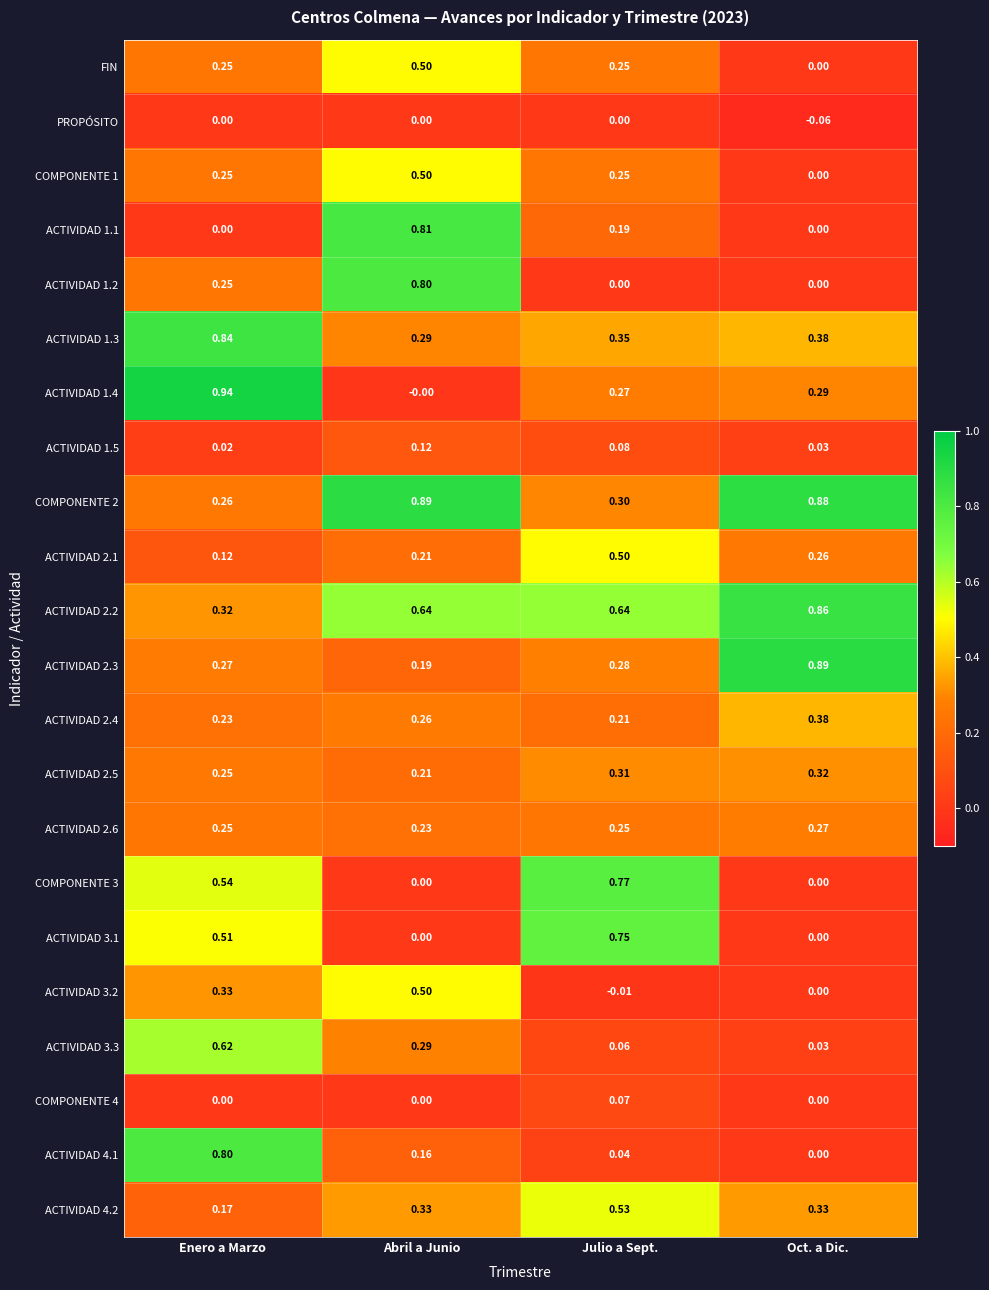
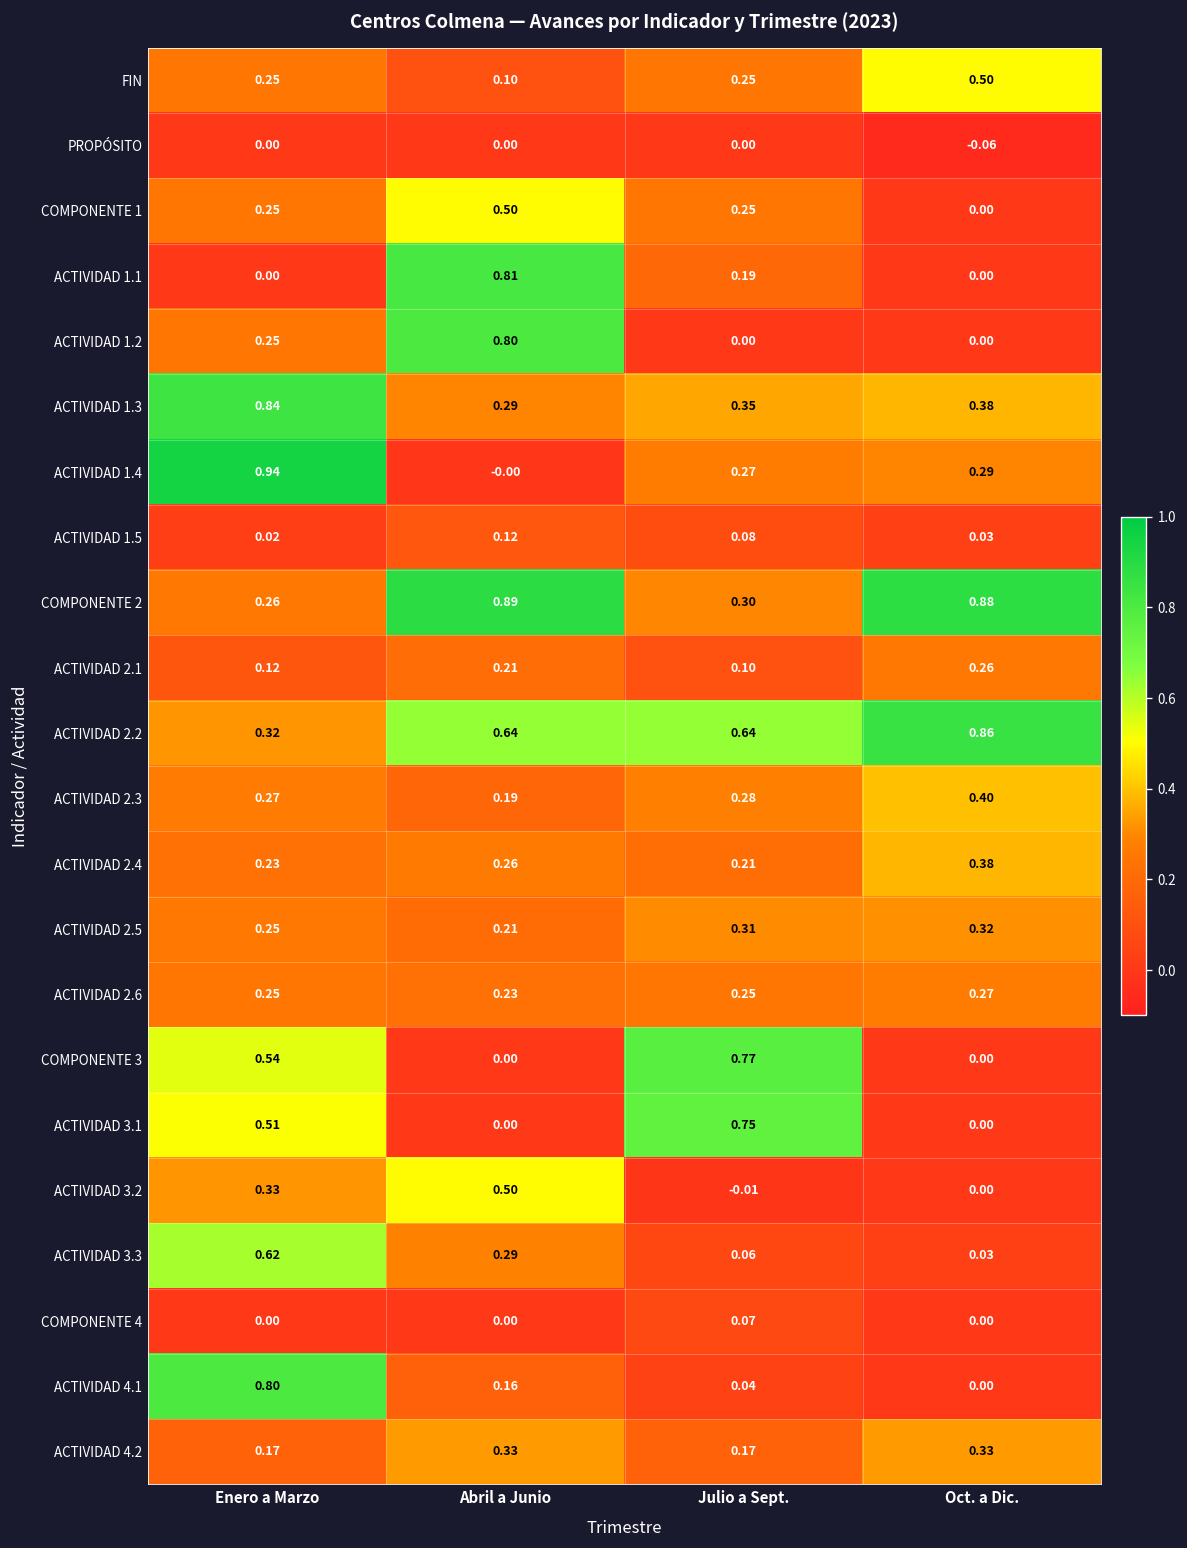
FIN, Abril a Junio: 0.50 -> 0.10
FIN, Oct. a Dic.: 0.00 -> 0.50
ACTIVIDAD 2.1, Julio a Sept.: 0.50 -> 0.10
ACTIVIDAD 2.3, Oct. a Dic.: 0.89 -> 0.40
ACTIVIDAD 4.2, Julio a Sept.: 0.53 -> 0.17
